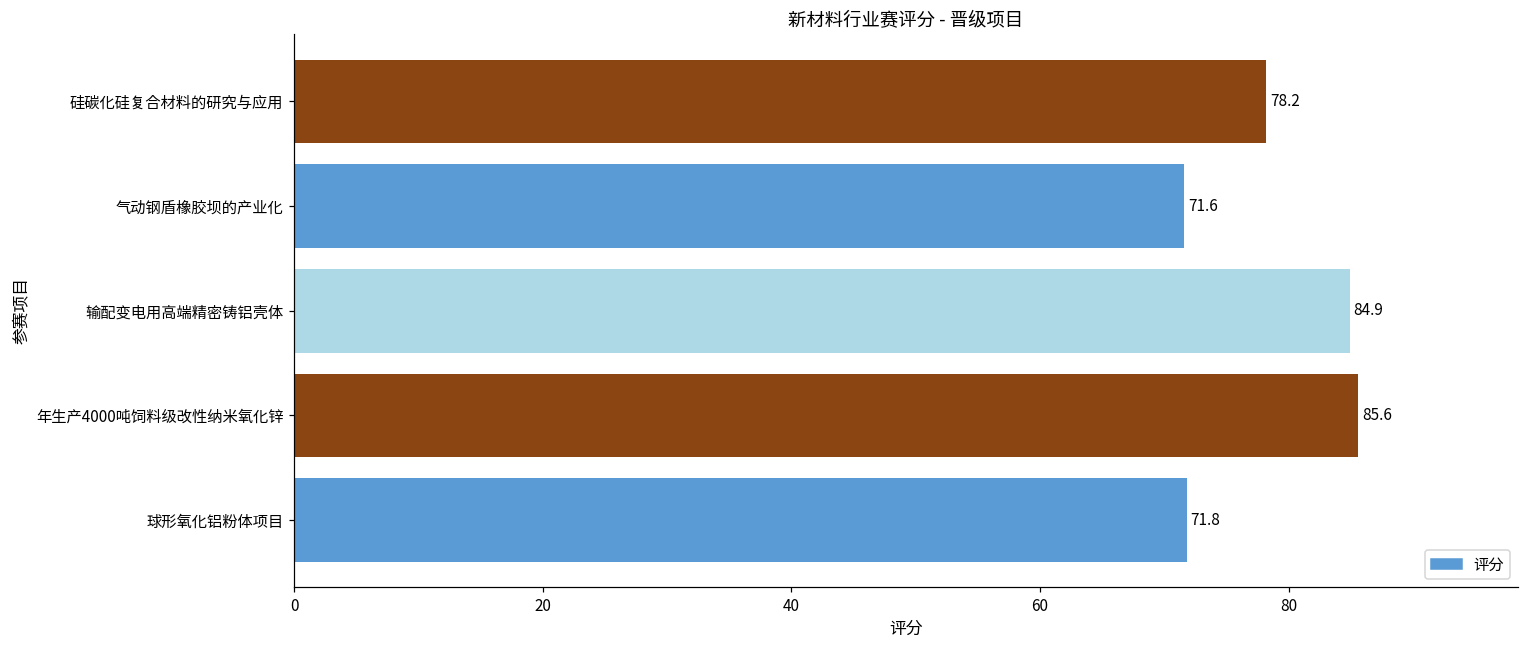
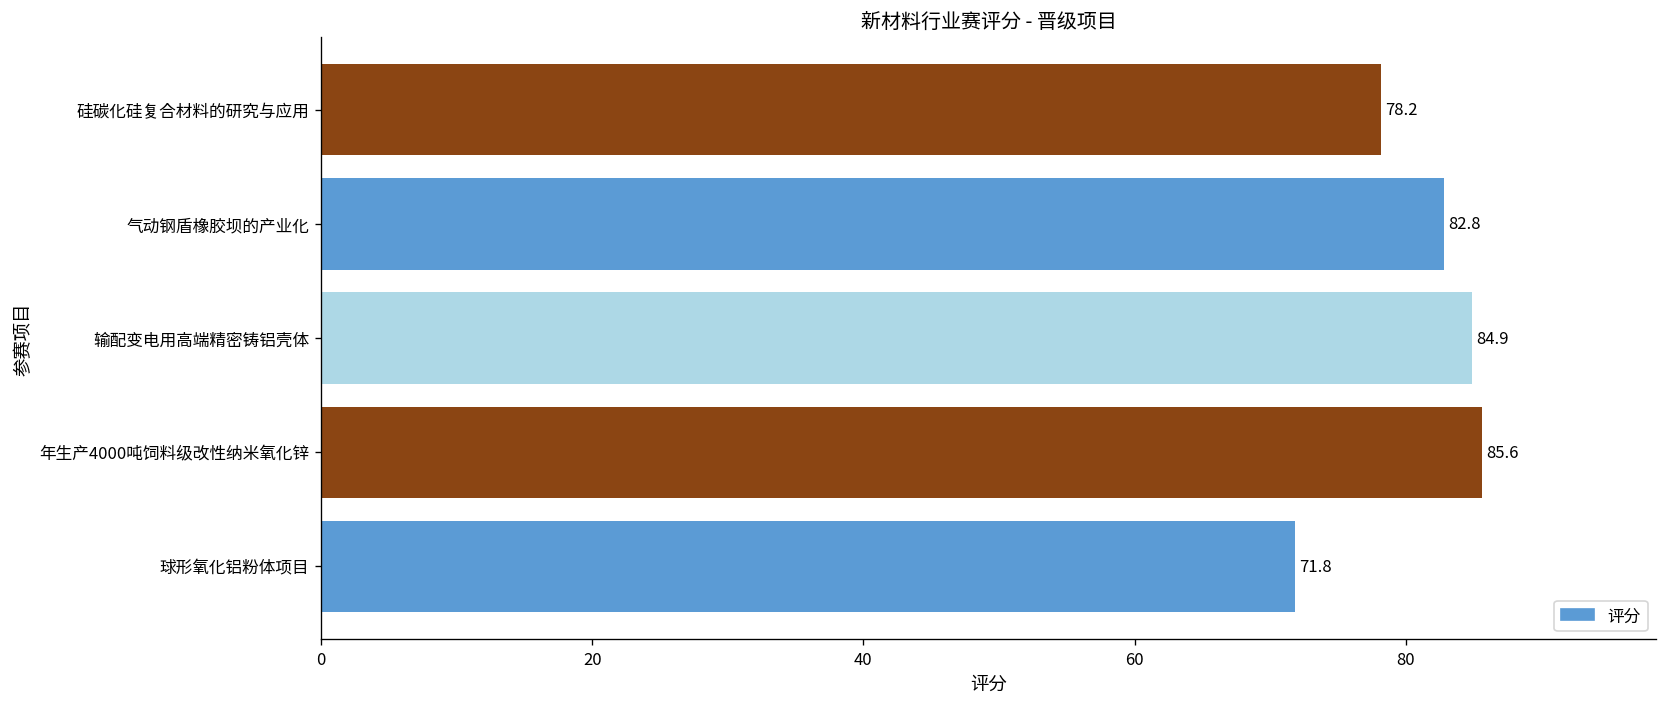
气动钢盾橡胶坝的产业化: 71.6 -> 82.8
